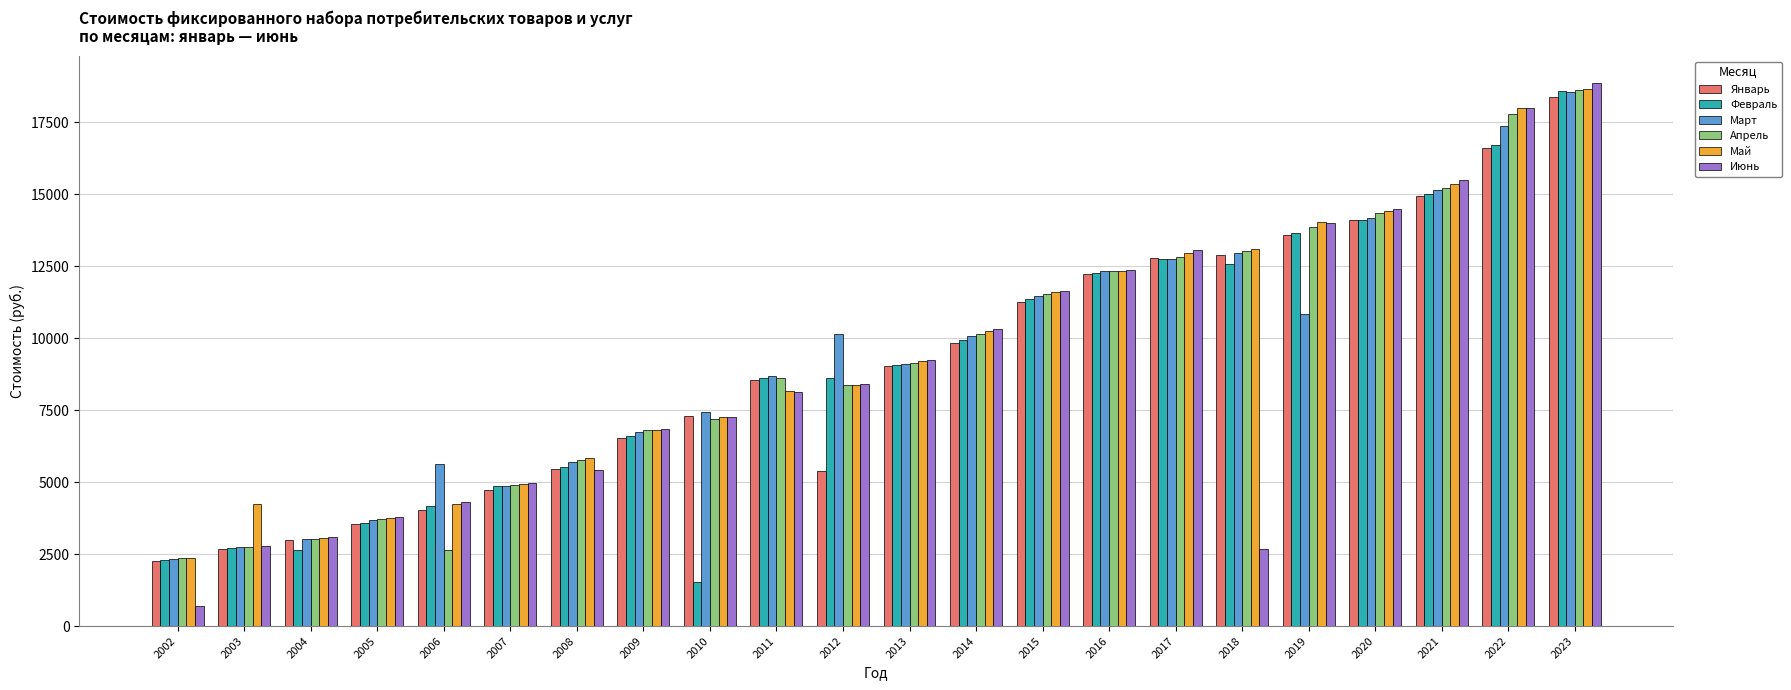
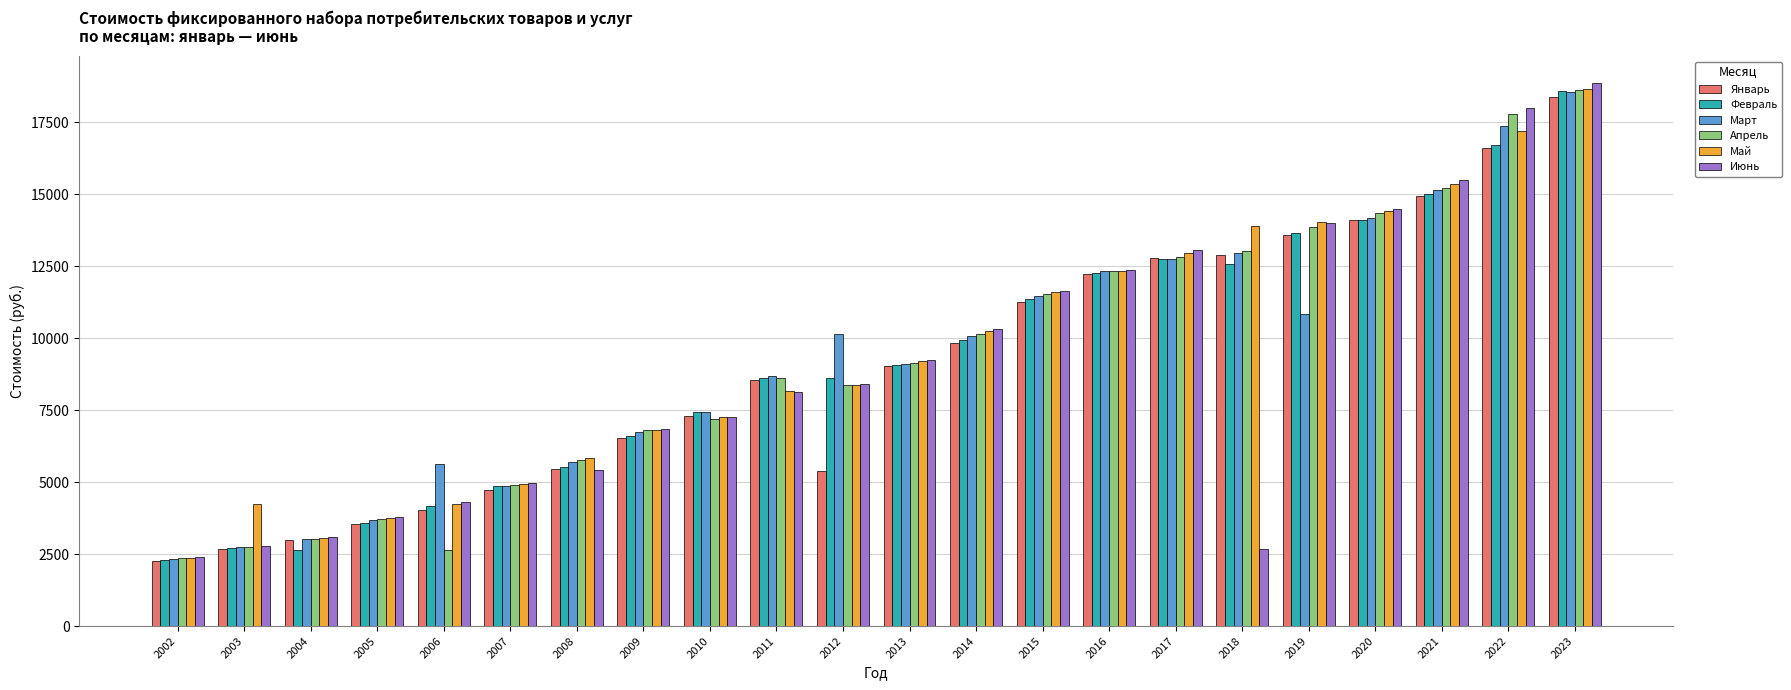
Июнь, 2002: 700 -> 2400
Февраль, 2010: 1500 -> 7400
Май, 2018: 13100 -> 13900
Май, 2022: 18000 -> 17200
